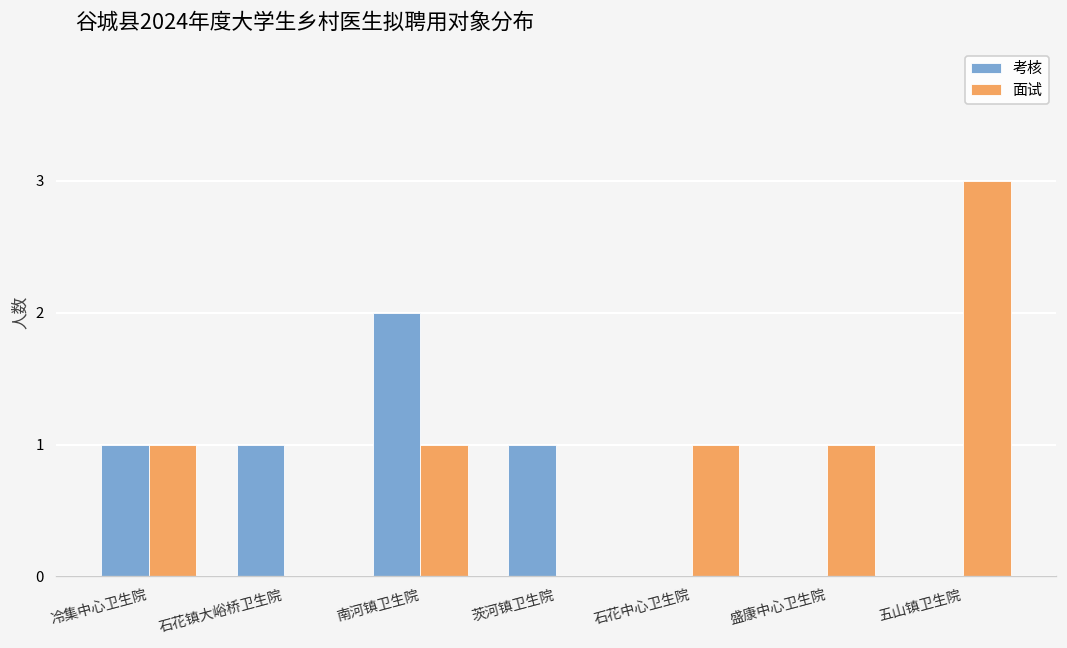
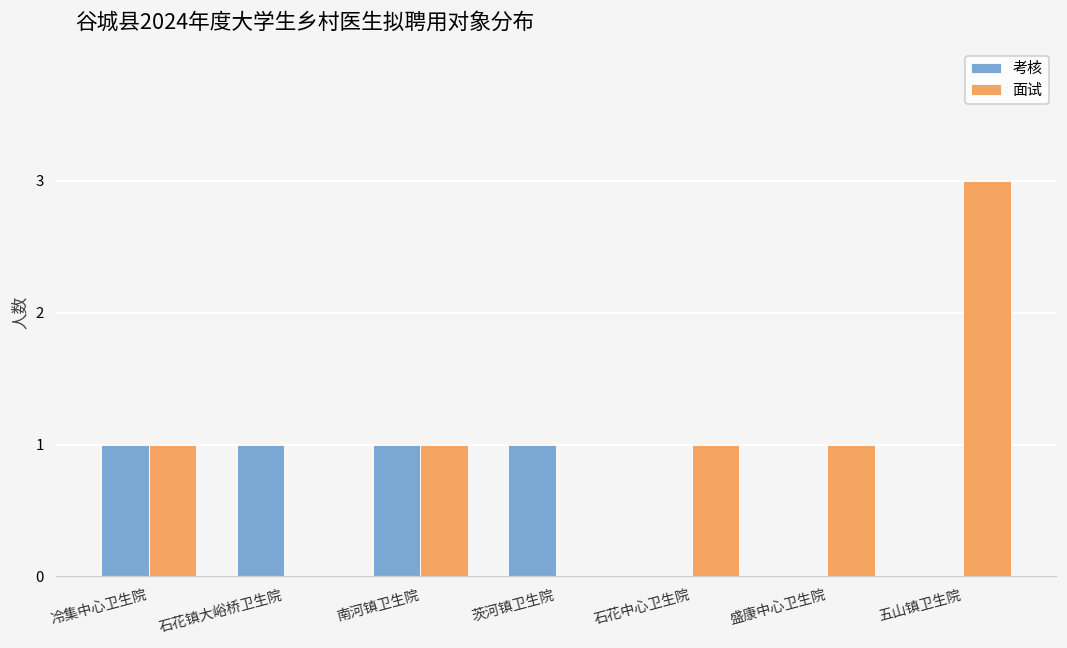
考核, 南河镇卫生院: 2 -> 1
